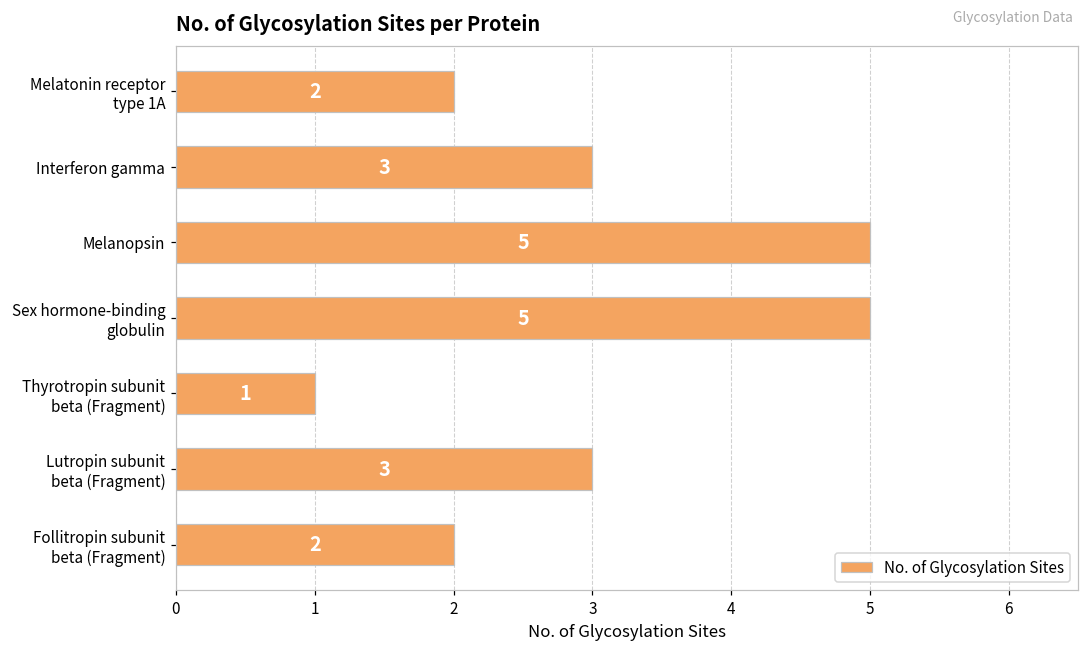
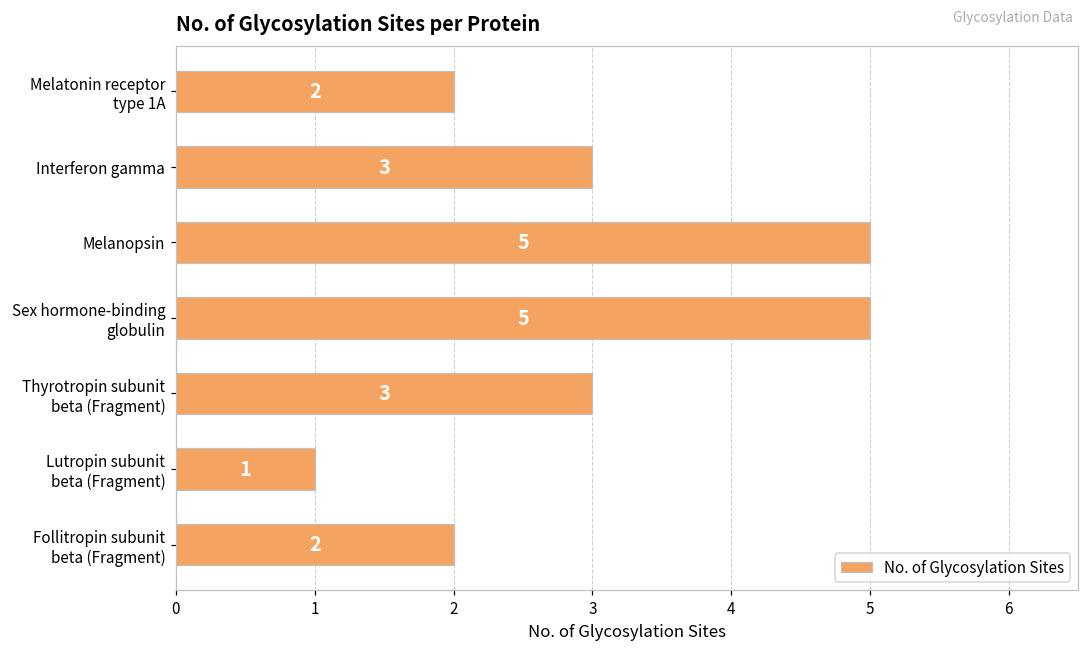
Thyrotropin subunit beta (Fragment): 1 -> 3
Lutropin subunit beta (Fragment): 3 -> 1
